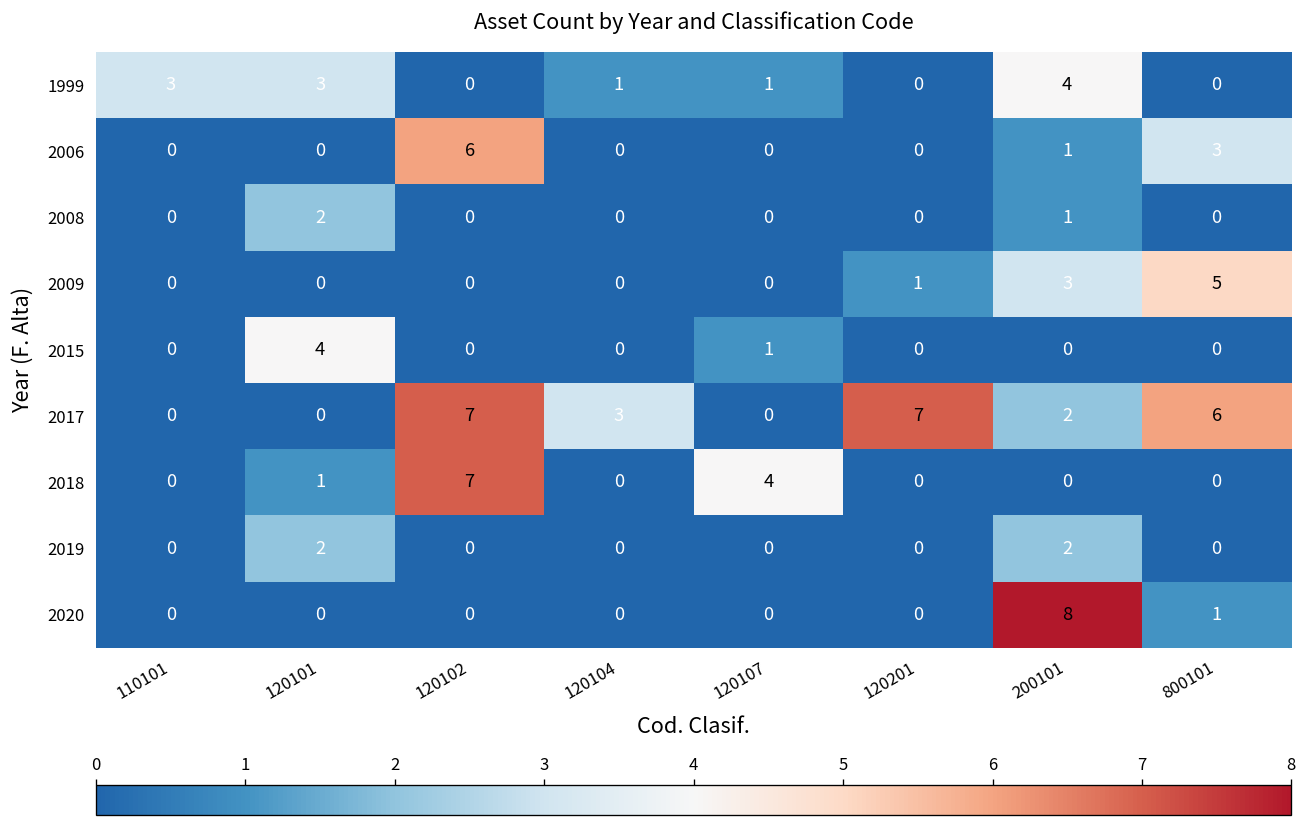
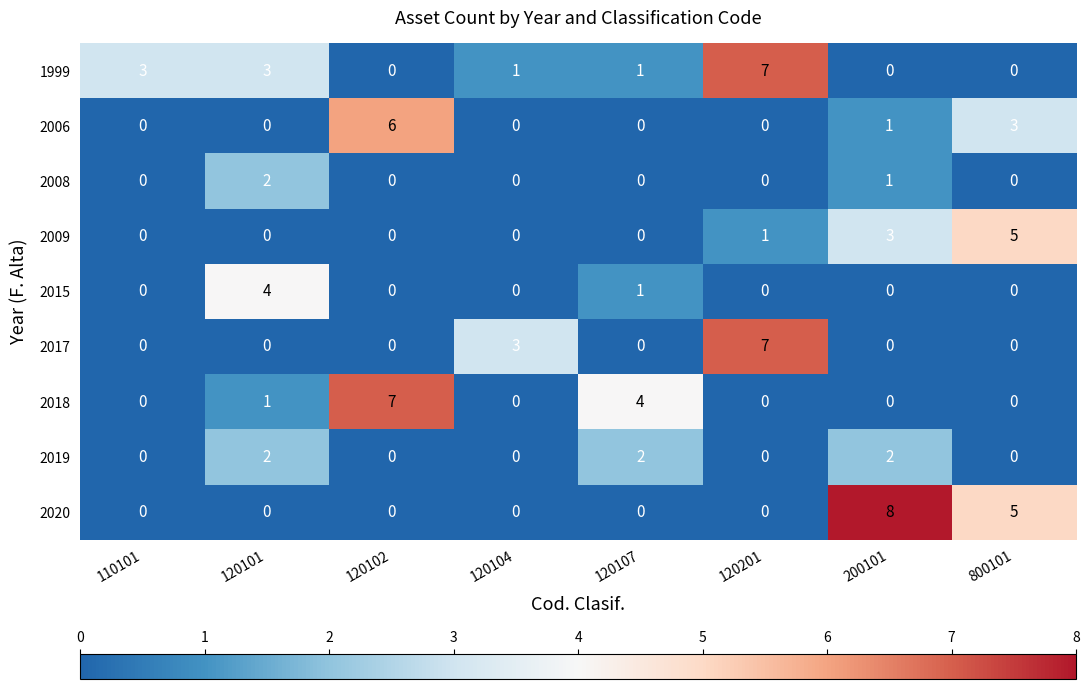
1999, 120201: 0 -> 7
1999, 200101: 4 -> 0
2017, 120102: 7 -> 0
2017, 200101: 2 -> 0
2017, 800101: 6 -> 0
2019, 120107: 0 -> 2
2020, 800101: 1 -> 5
